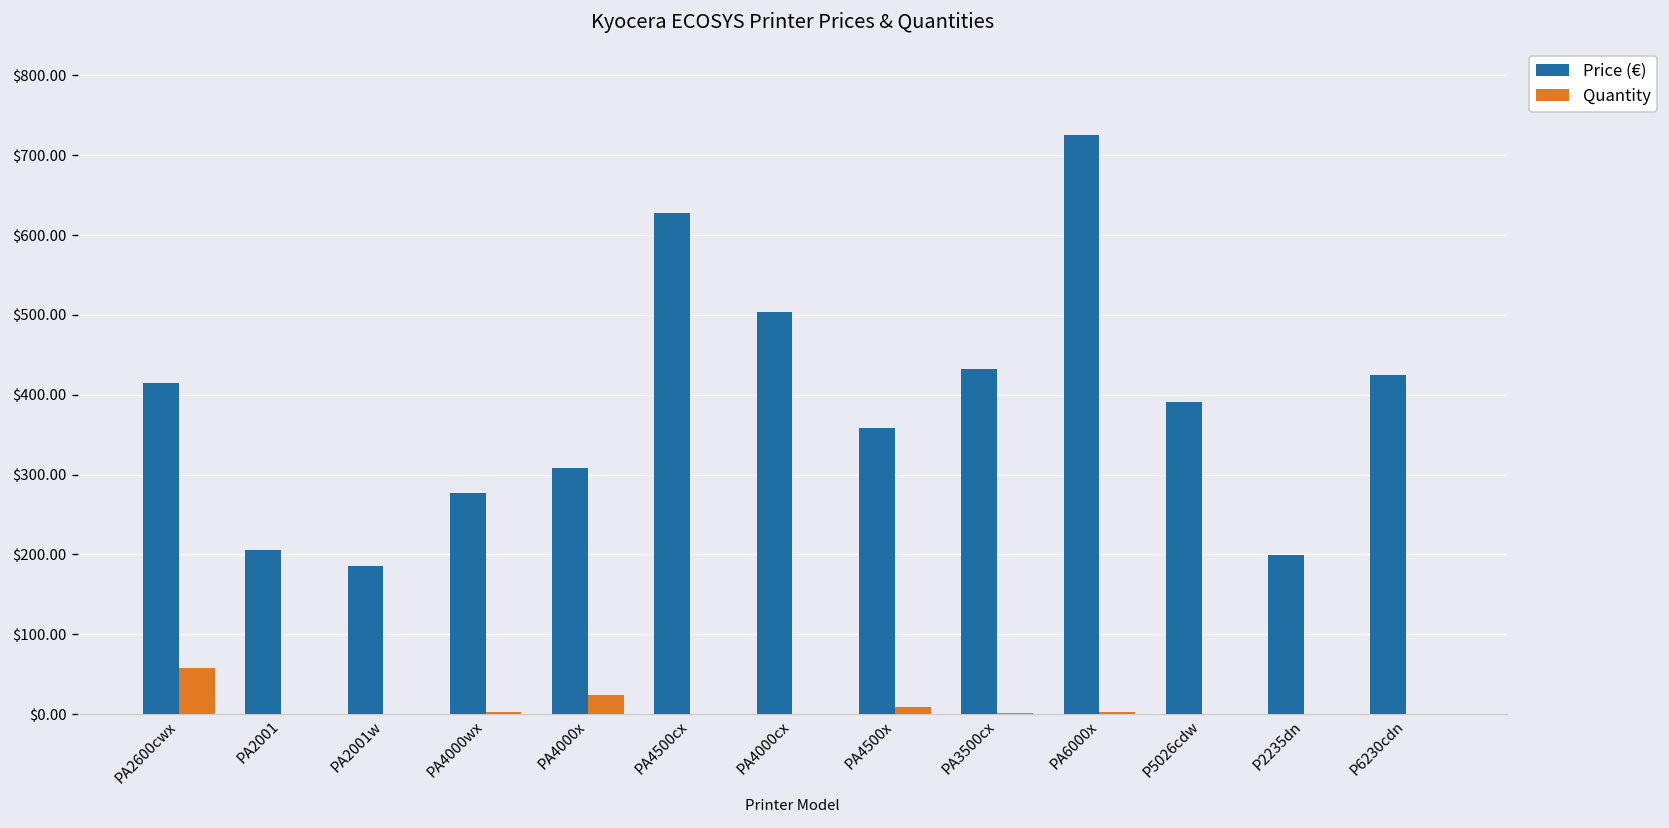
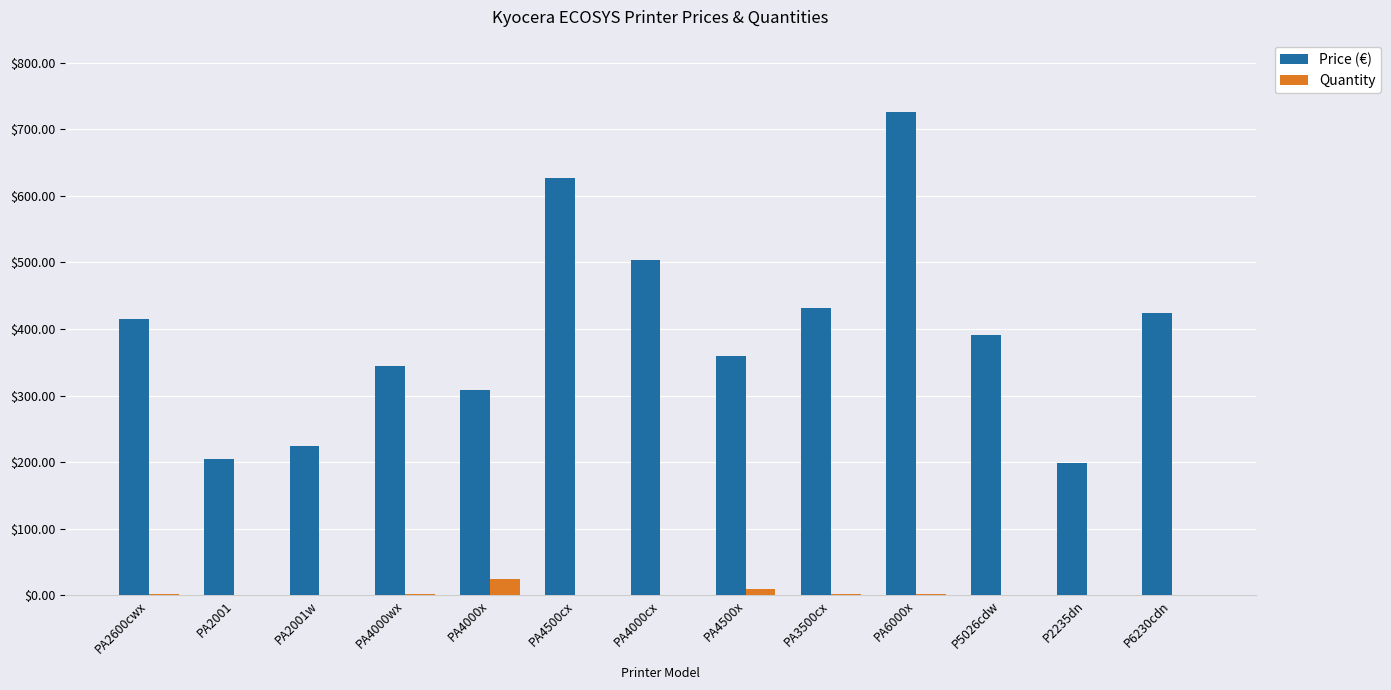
Quantity, PA2600cwx: $60 -> $0
Price (€), PA2001w: $190 -> $220
Price (€), PA4000wx: $280 -> $350
